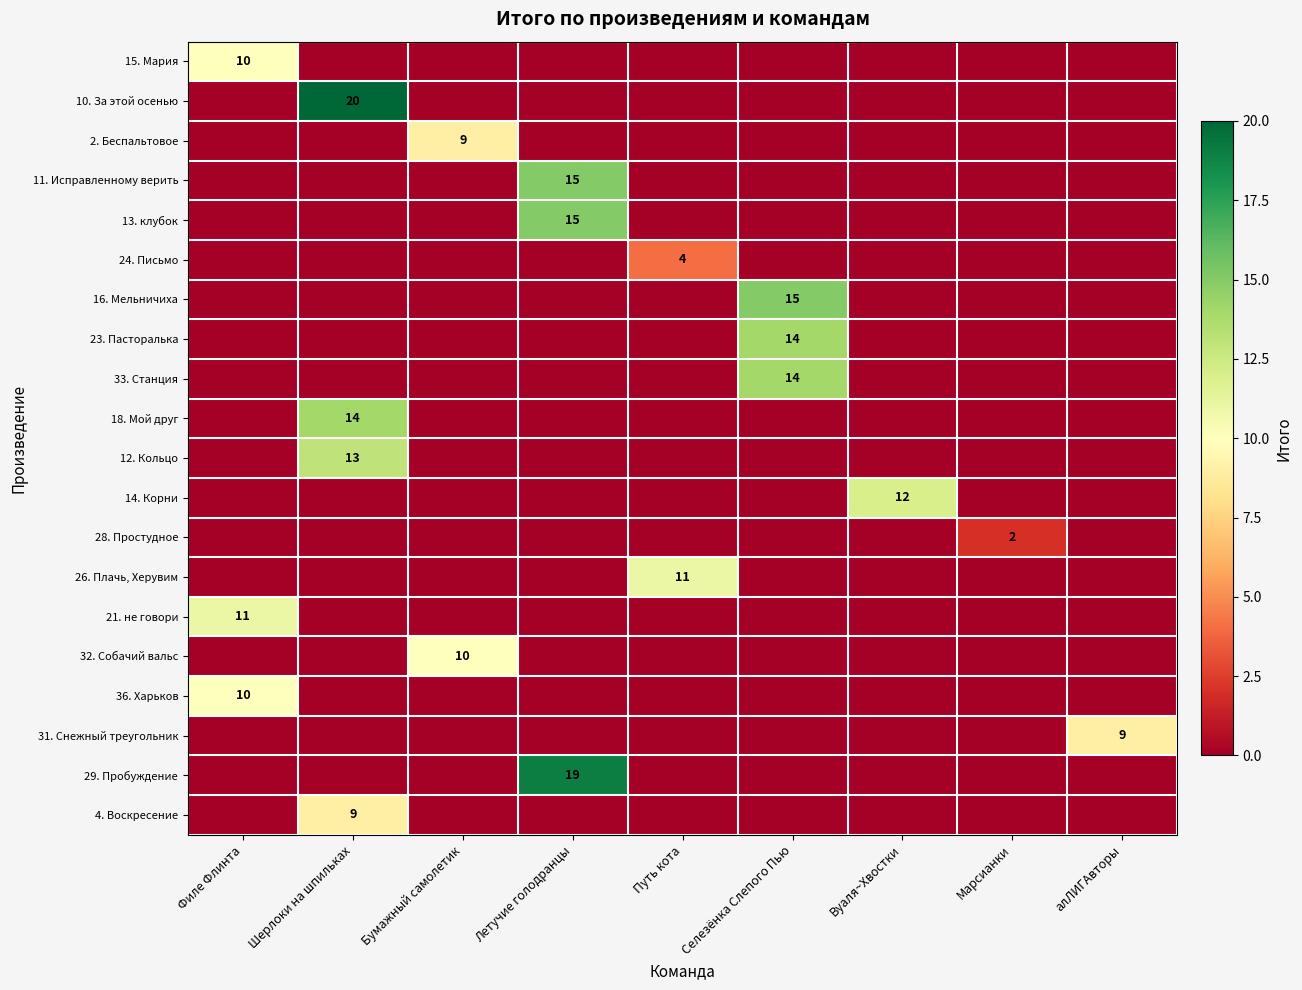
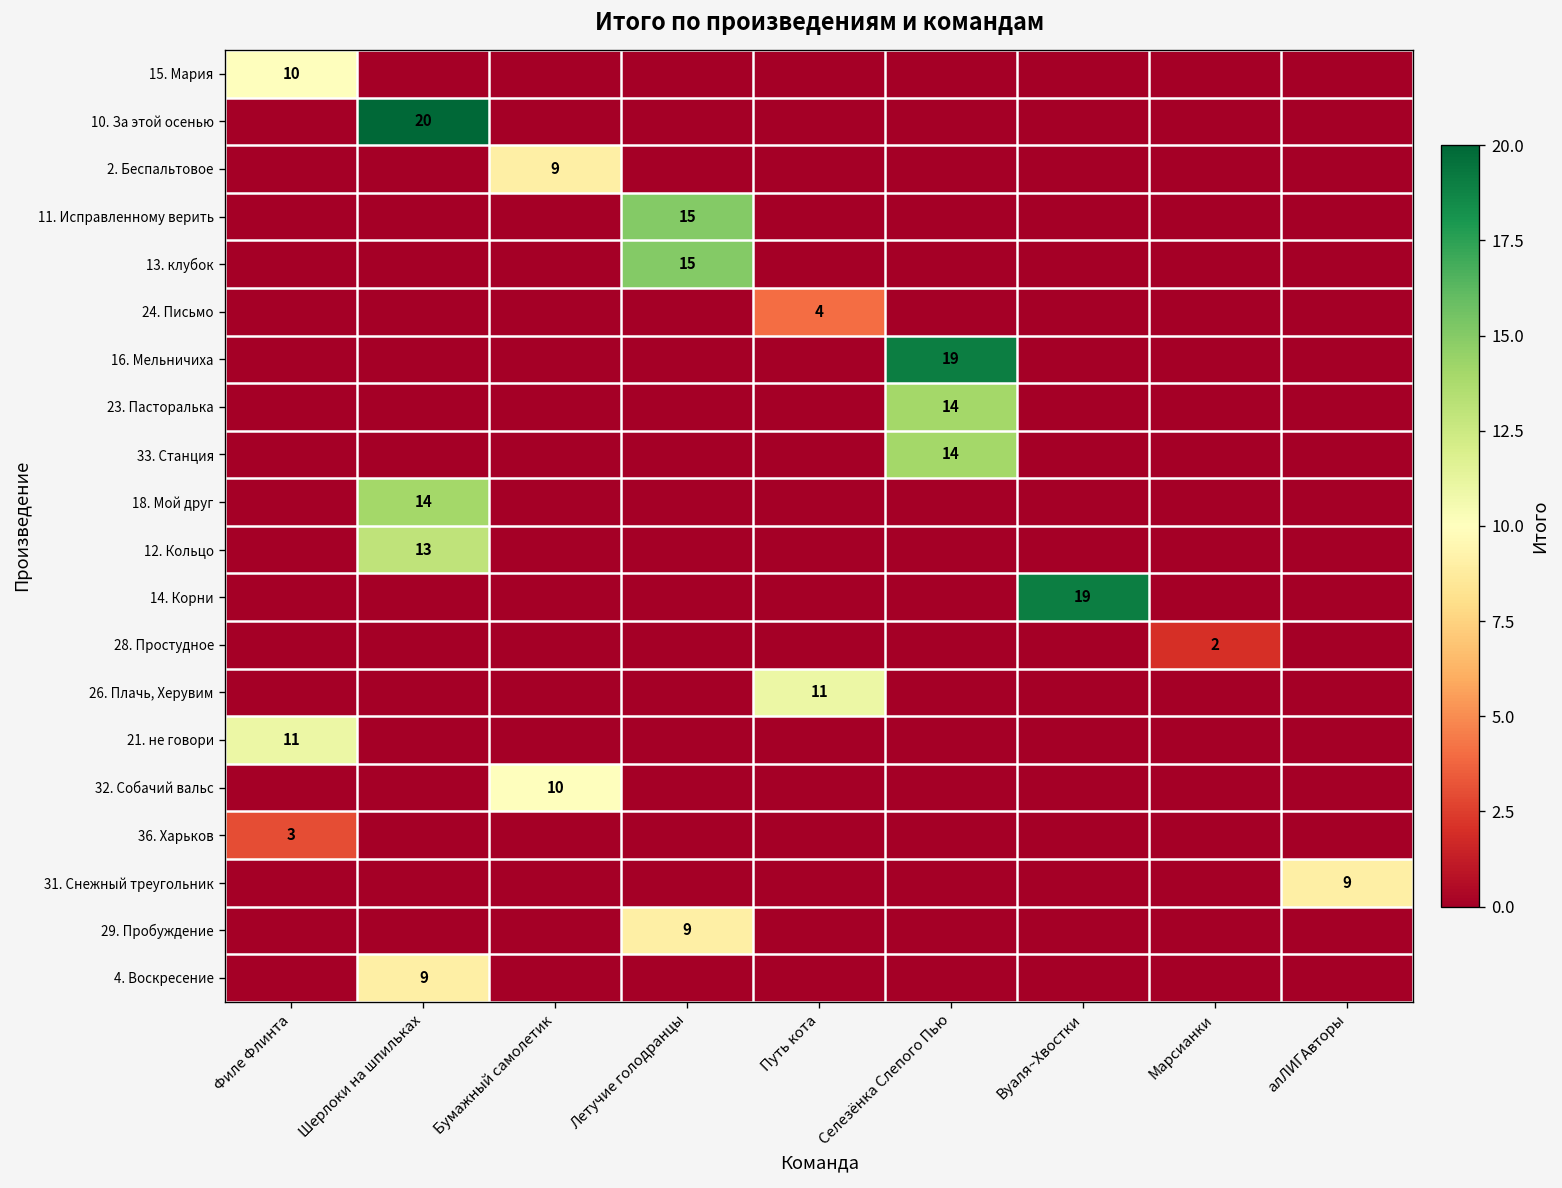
16. Мельничиха, Селезёнка Слепого Пью: 15 -> 19
14. Корни, Вуаля~Хвостки: 12 -> 19
36. Харьков, Филе Флинта: 10 -> 3
29. Пробуждение, Летучие голодранцы: 19 -> 9
